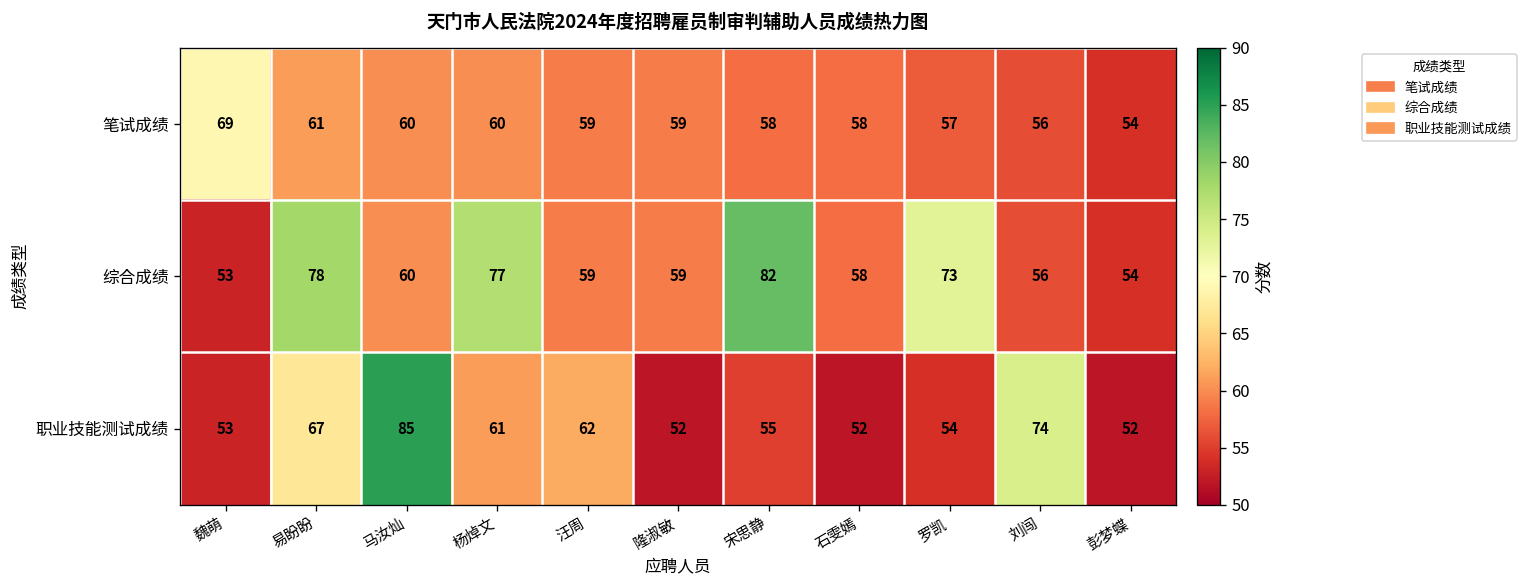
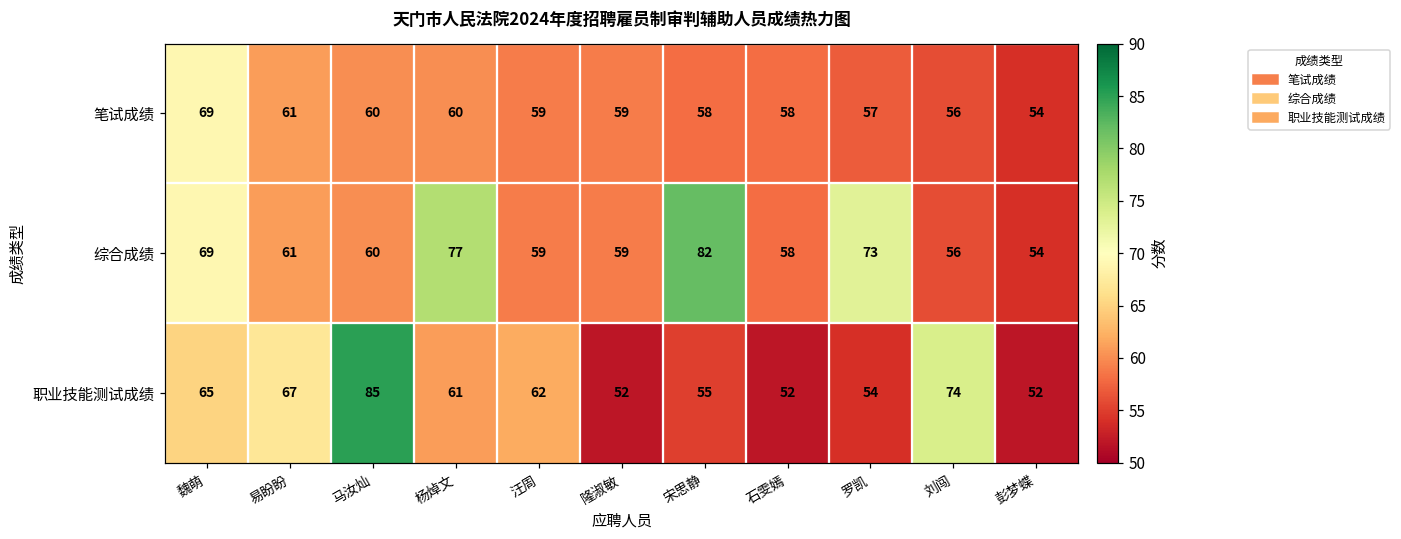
综合成绩, 魏萌: 53 -> 69
综合成绩, 易盼盼: 78 -> 61
职业技能测试成绩, 魏萌: 53 -> 65
